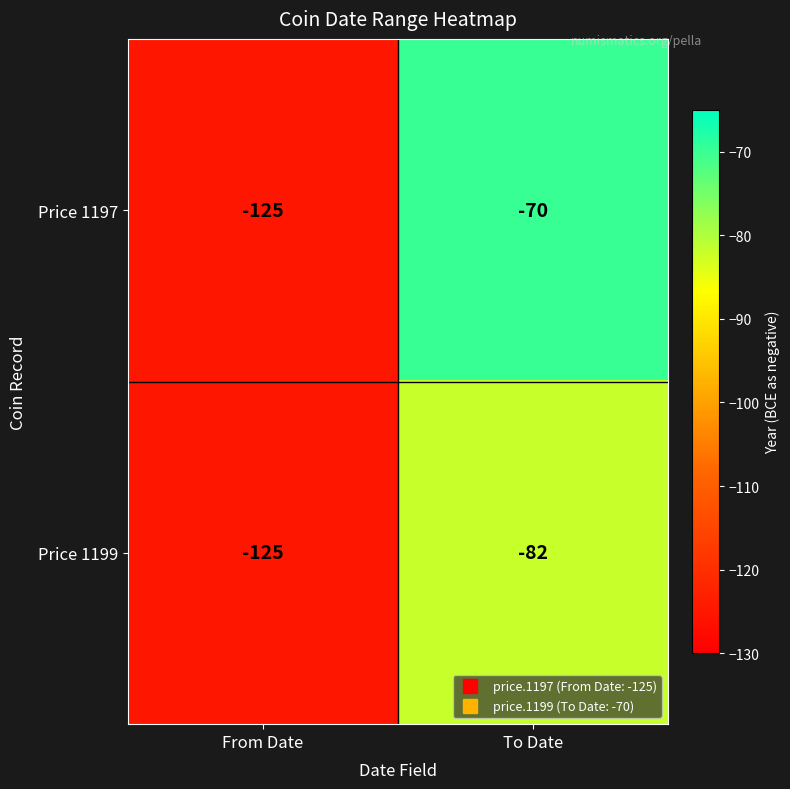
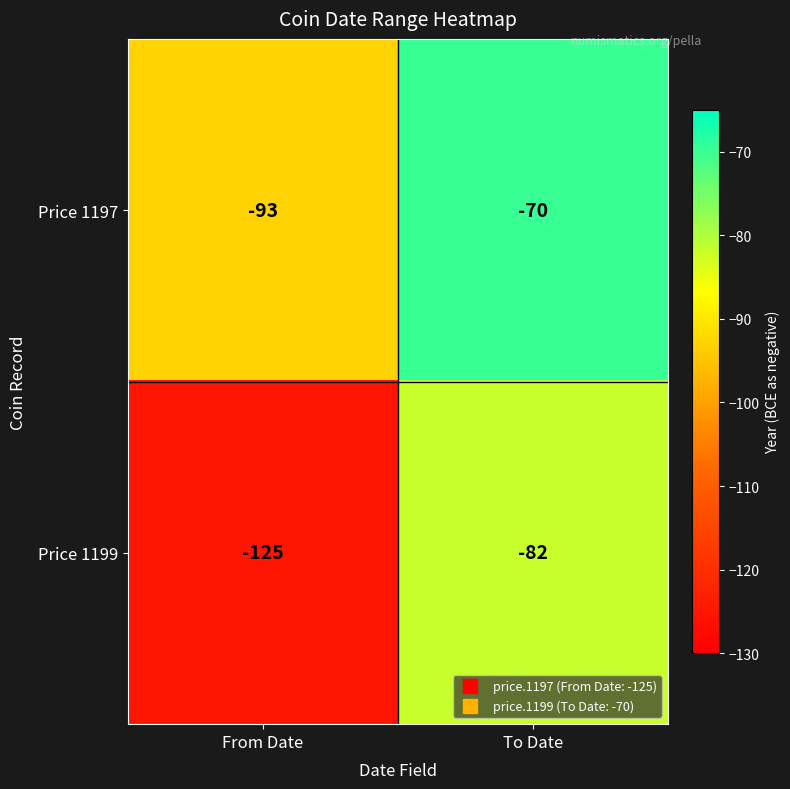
Price 1197, From Date: -125 -> -93
